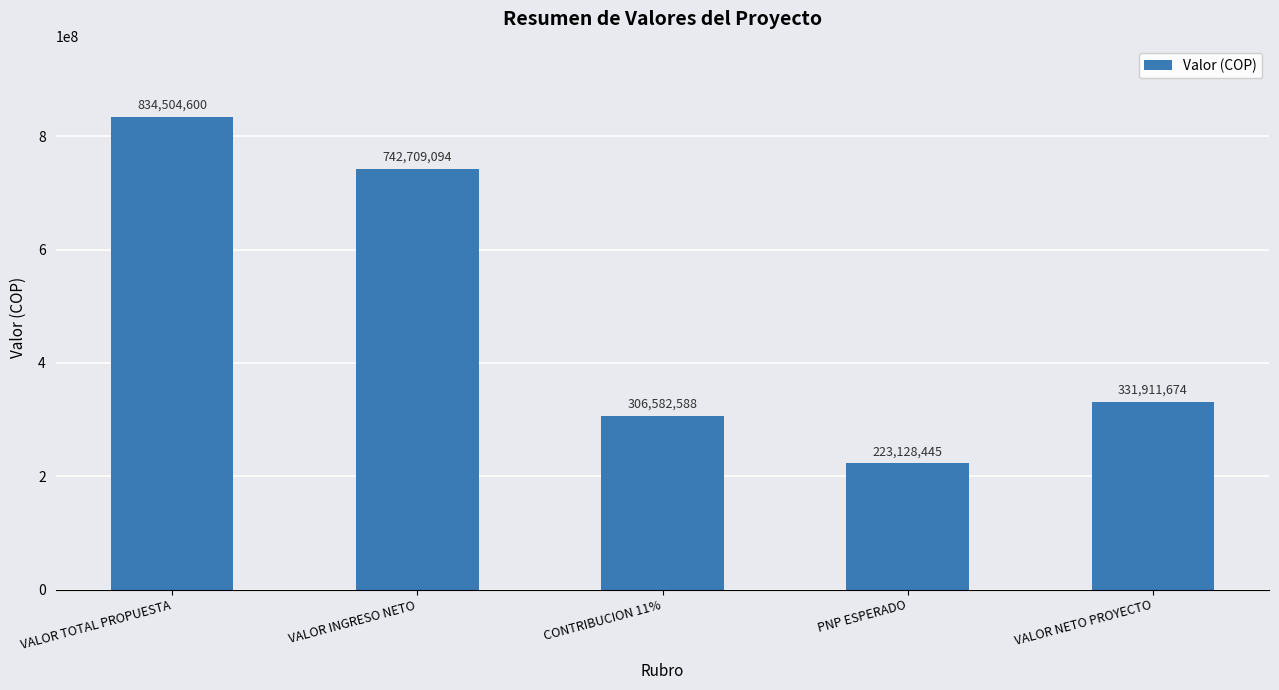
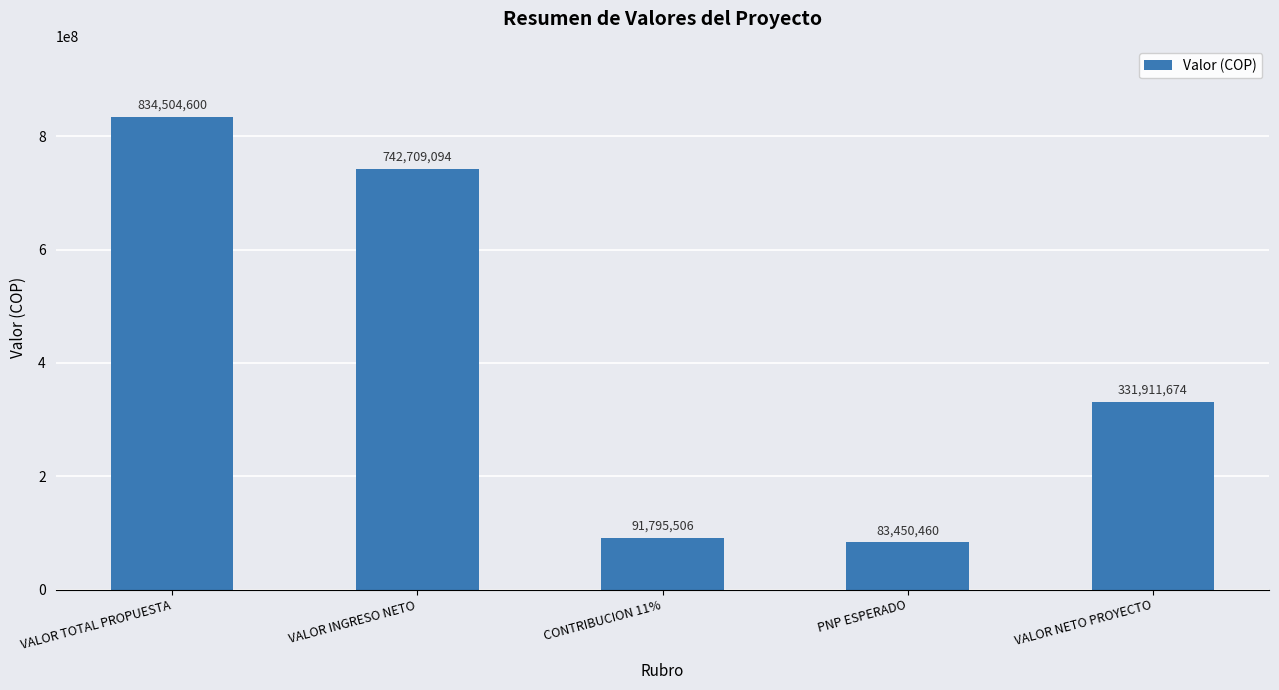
CONTRIBUCION 11%: 306,582,588 -> 91,795,506
PNP ESPERADO: 223,128,445 -> 83,450,460
